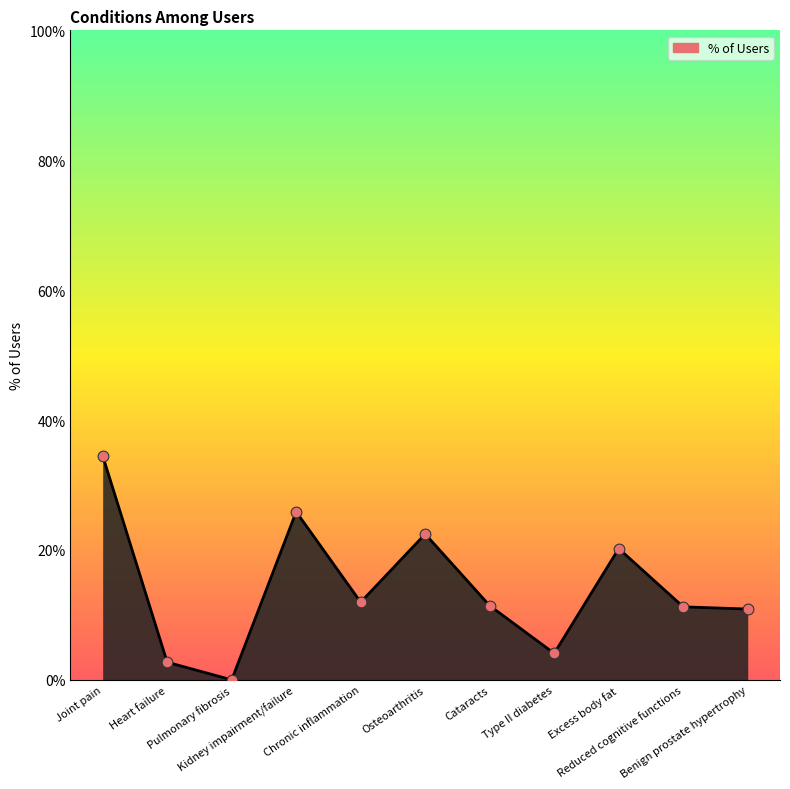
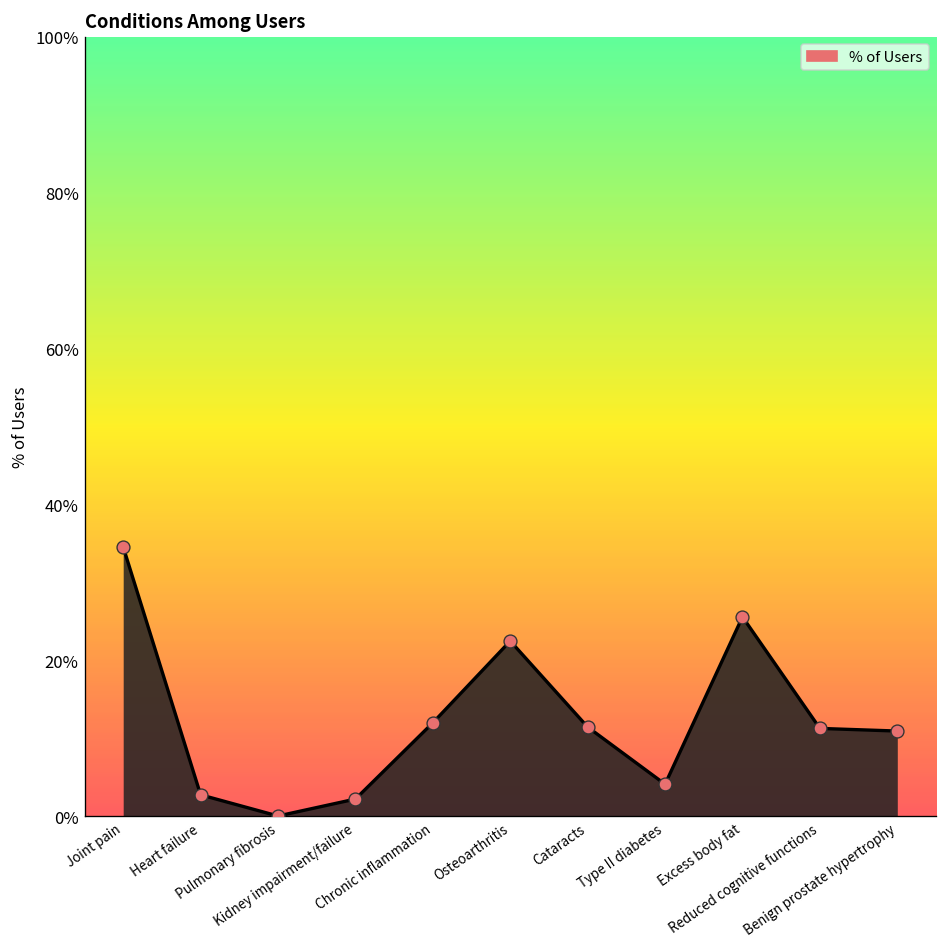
Kidney impairment/failure: 26% -> 2%
Excess body fat: 20% -> 26%
